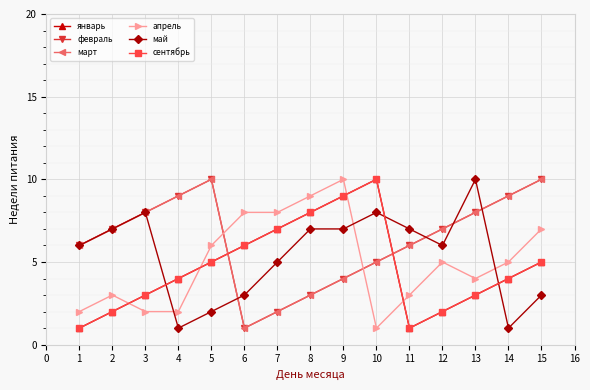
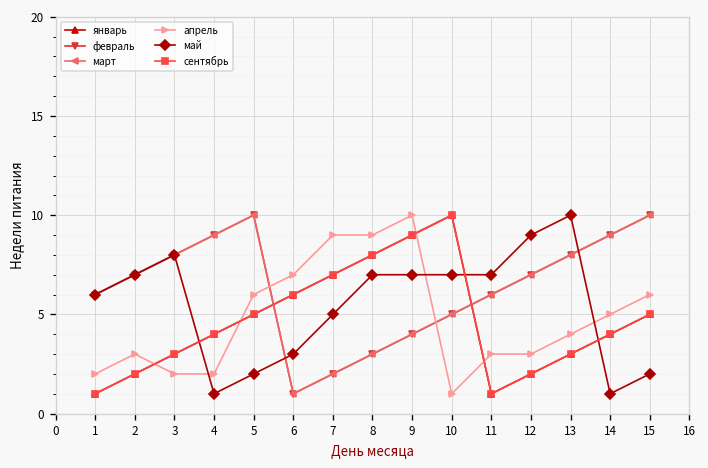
апрель, 6: 8 -> 7
апрель, 7: 8 -> 9
май, 10: 8 -> 7
апрель, 12: 5 -> 3
май, 12: 6 -> 9
апрель, 15: 7 -> 6
май, 15: 3 -> 2
